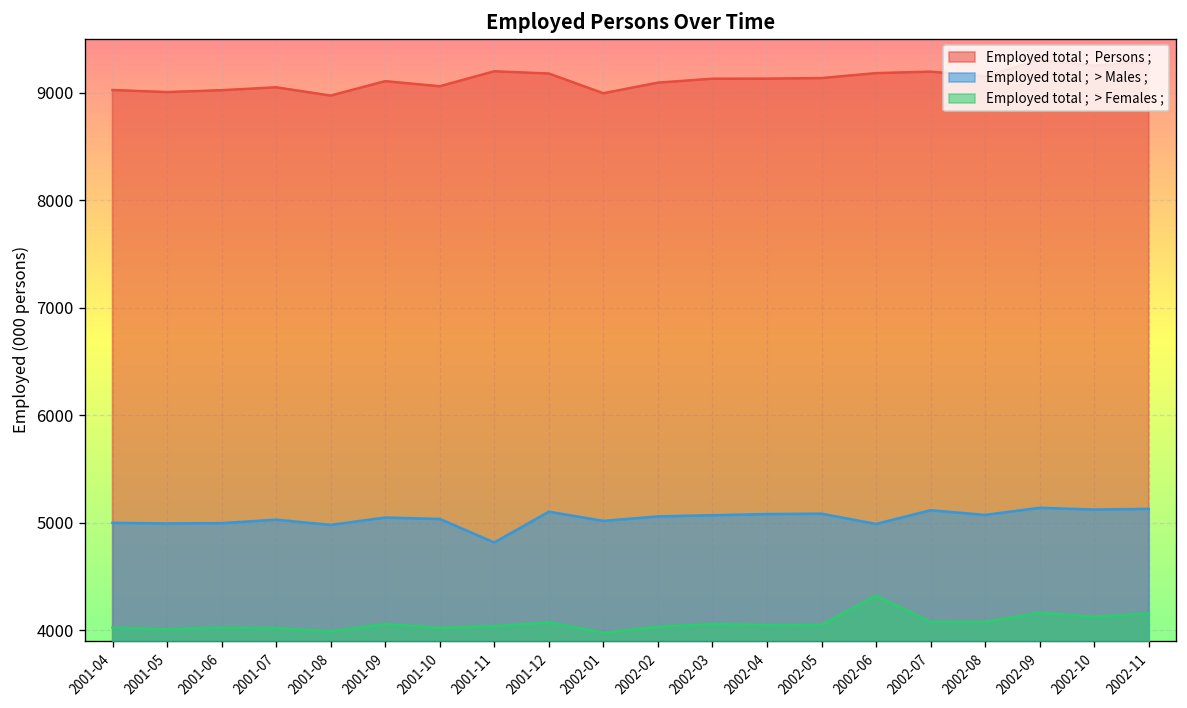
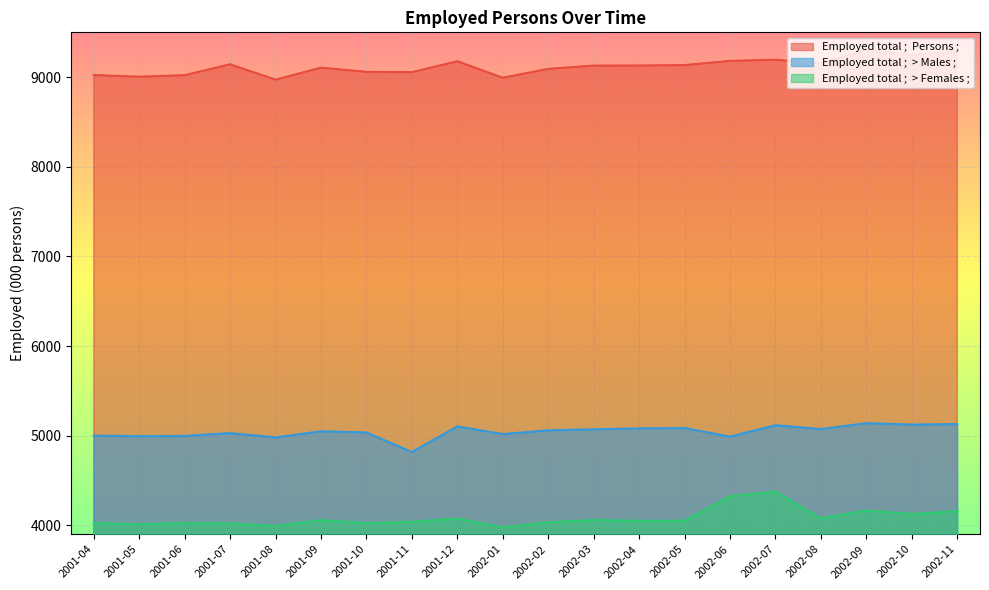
Employed total ; Persons ;, 2001-07: 9000 -> 9100
Employed total ; Persons ;, 2001-11: 9200 -> 9100
Employed total ; > Females ;, 2002-07: 4100 -> 4400
